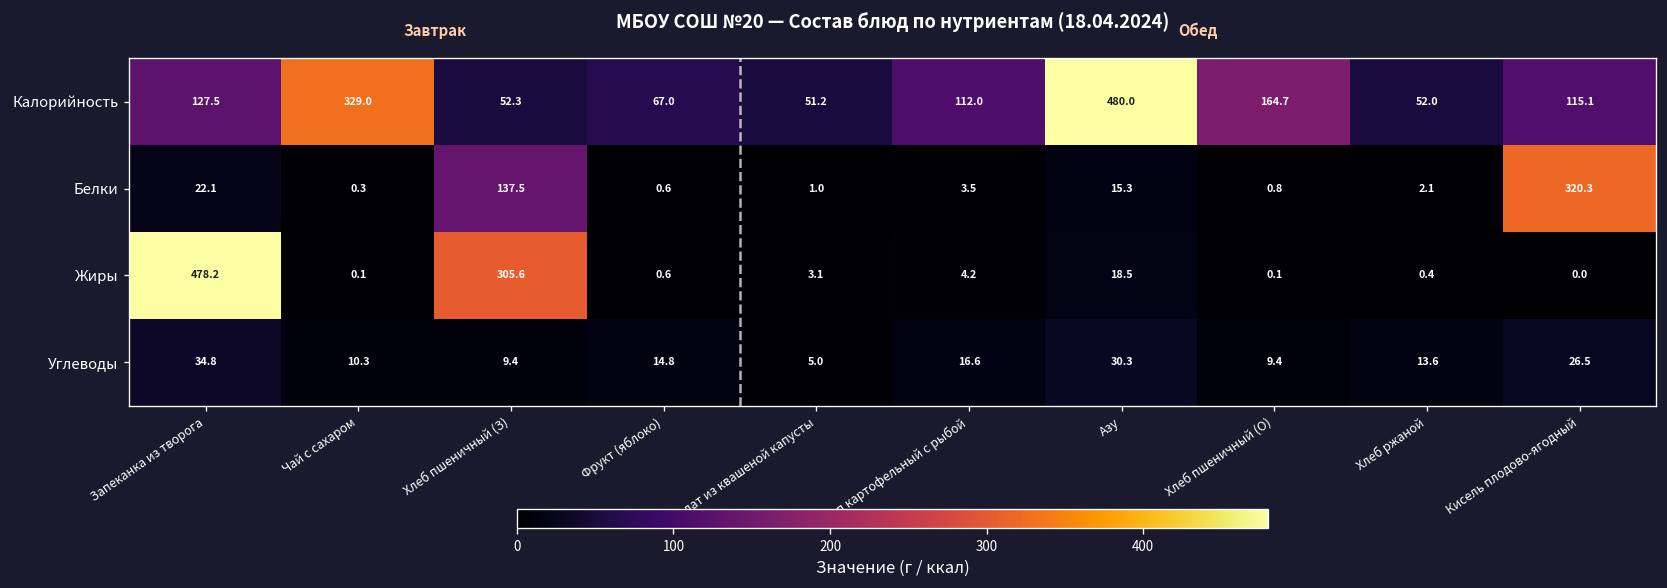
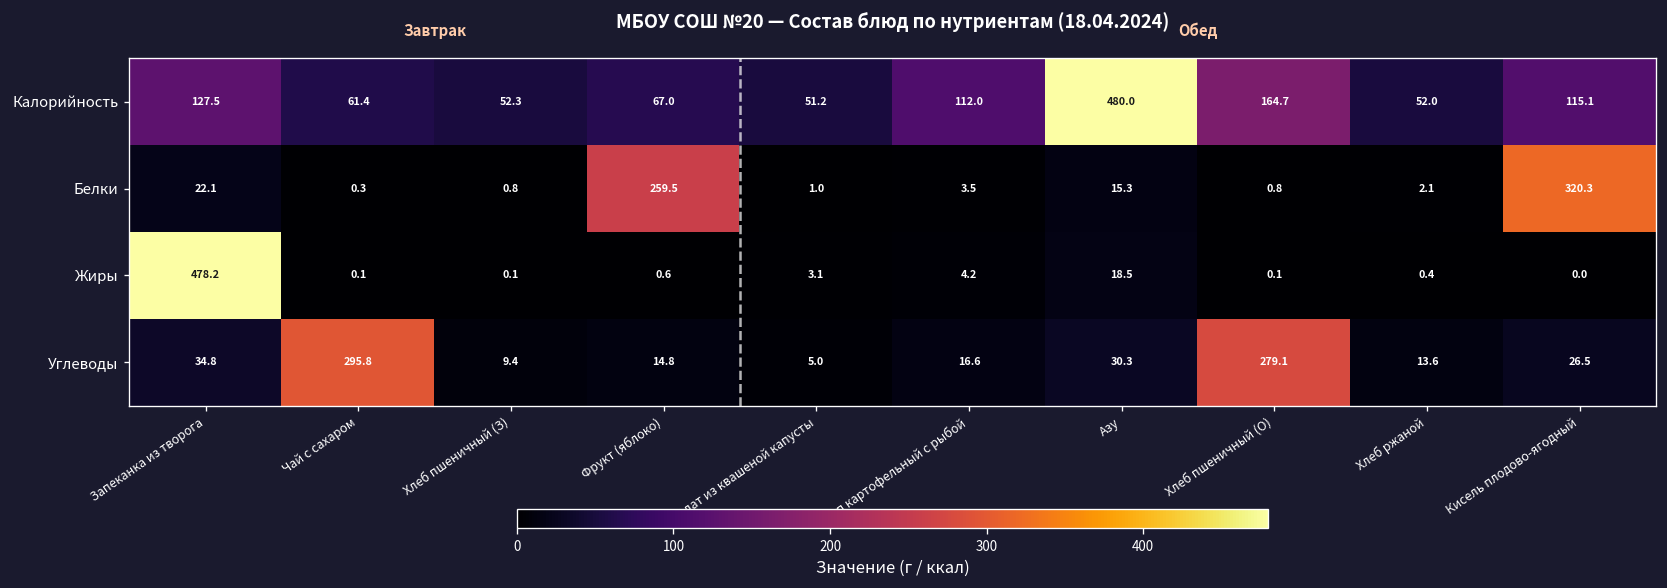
Калорийность, Чай с сахаром: 329.0 -> 61.4
Белки, Хлеб пшеничный (З): 137.5 -> 0.8
Белки, Фрукт (яблоко): 0.6 -> 259.5
Жиры, Хлеб пшеничный (З): 305.6 -> 0.1
Углеводы, Чай с сахаром: 10.3 -> 295.8
Углеводы, Хлеб пшеничный (О): 9.4 -> 279.1
